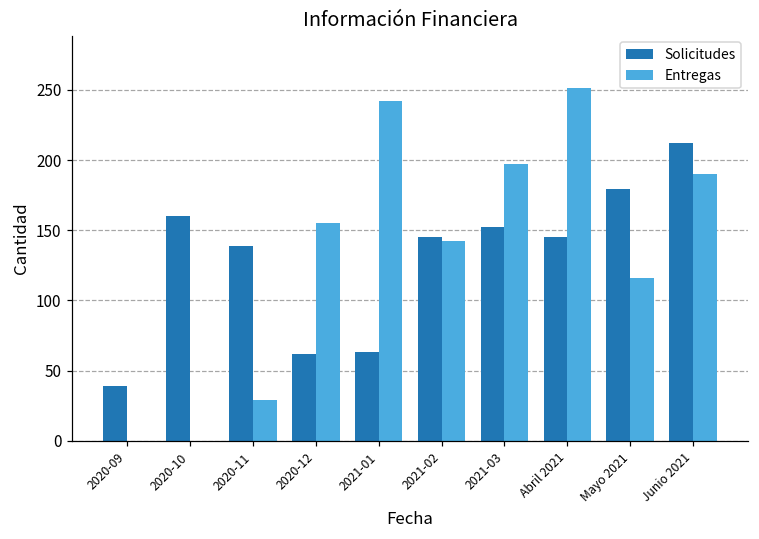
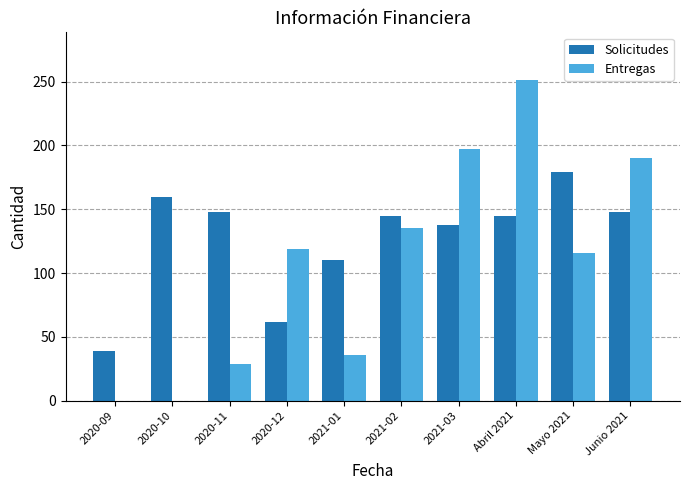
Solicitudes, 2020-11: 139 -> 148
Entregas, 2020-12: 155 -> 119
Solicitudes, 2021-01: 63 -> 110
Entregas, 2021-01: 242 -> 36
Entregas, 2021-02: 142 -> 135
Solicitudes, 2021-03: 152 -> 138
Solicitudes, Junio 2021: 212 -> 148
